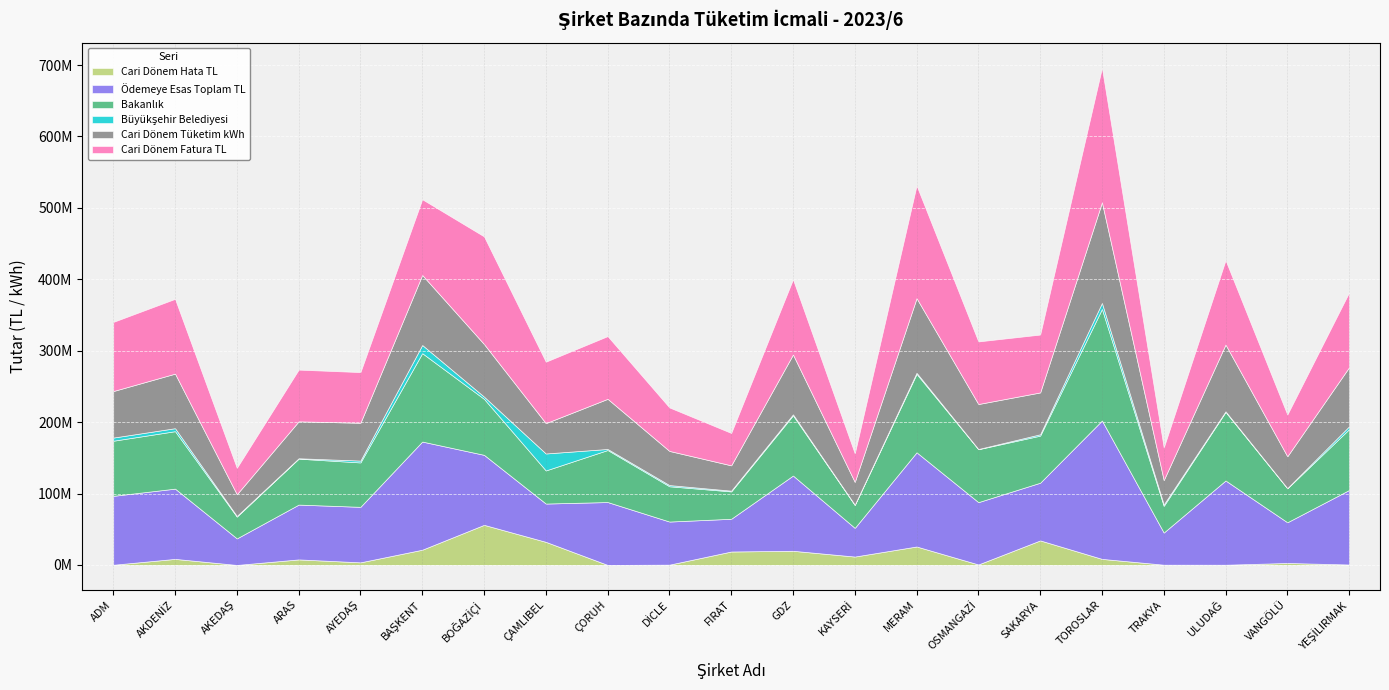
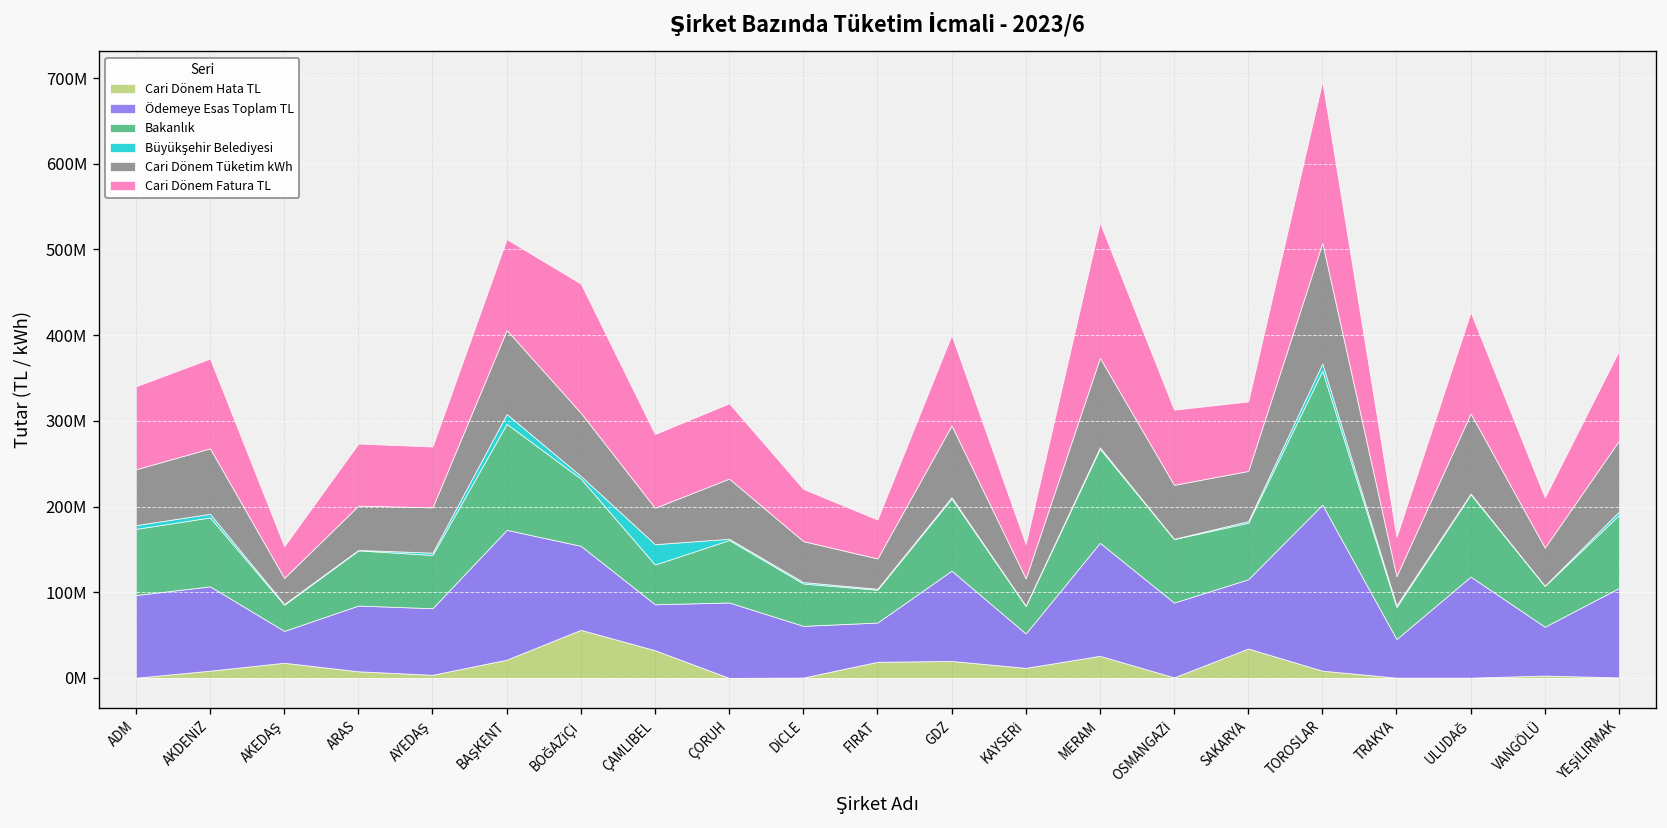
Cari Dönem Hata TL, AKEDAŞ: 0 -> 20000000
